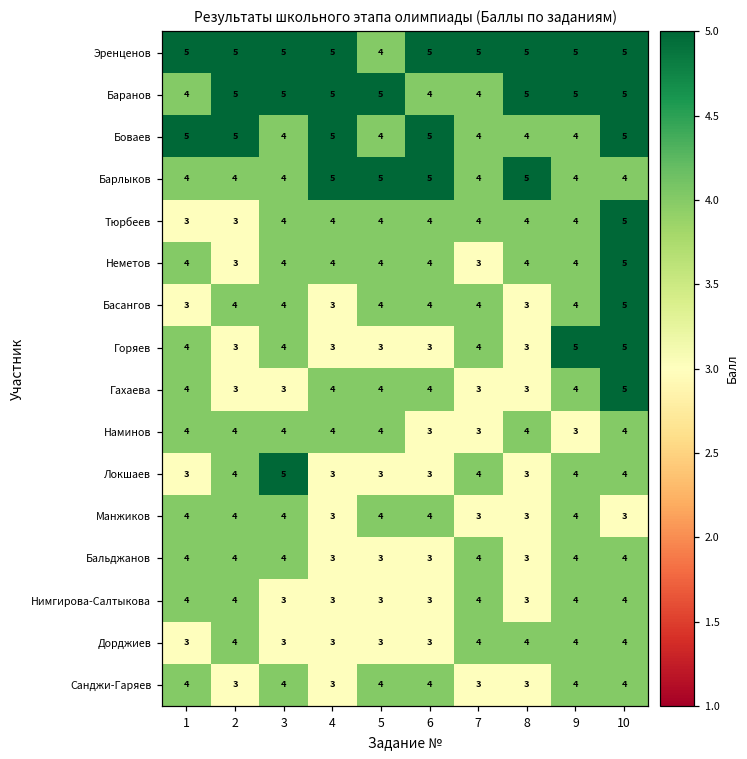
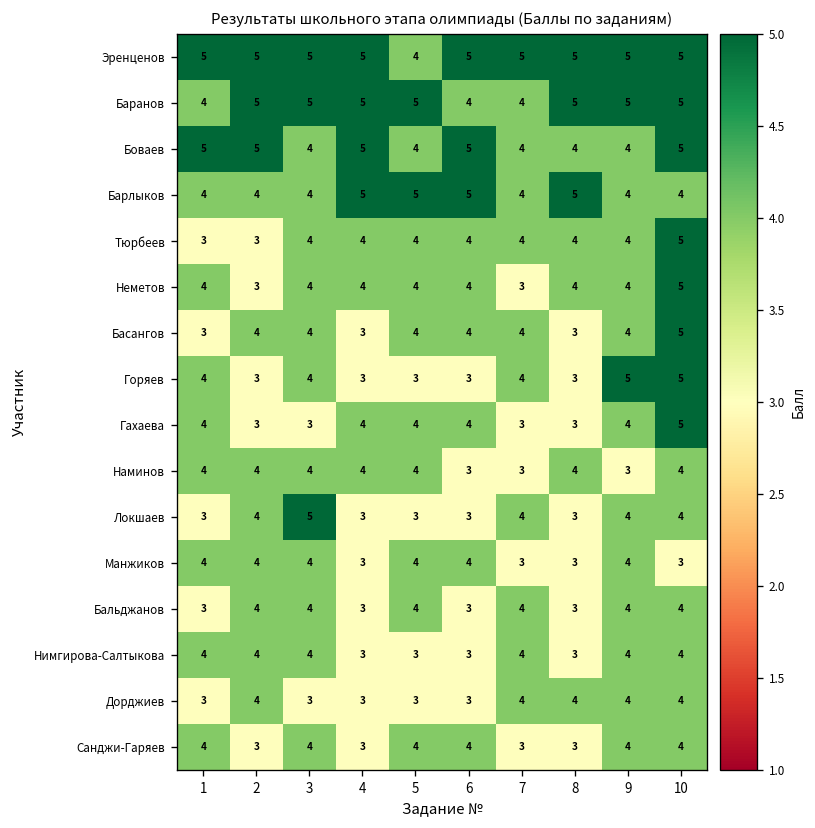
Бальджанов, 1: 4 -> 3
Бальджанов, 5: 3 -> 4
Нимгирова-Салтыкова, 3: 3 -> 4
